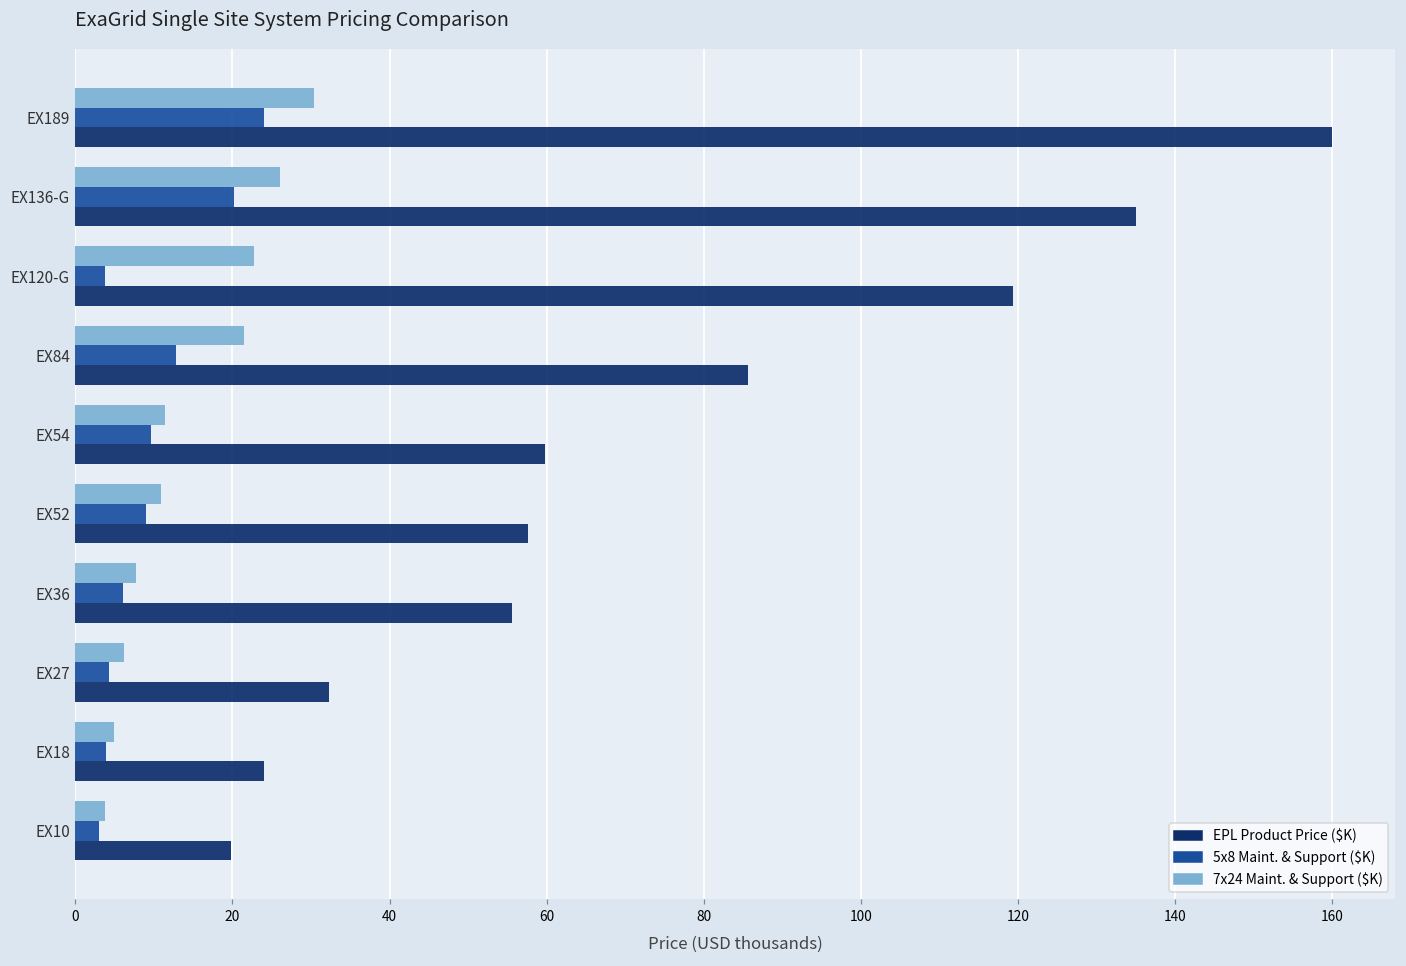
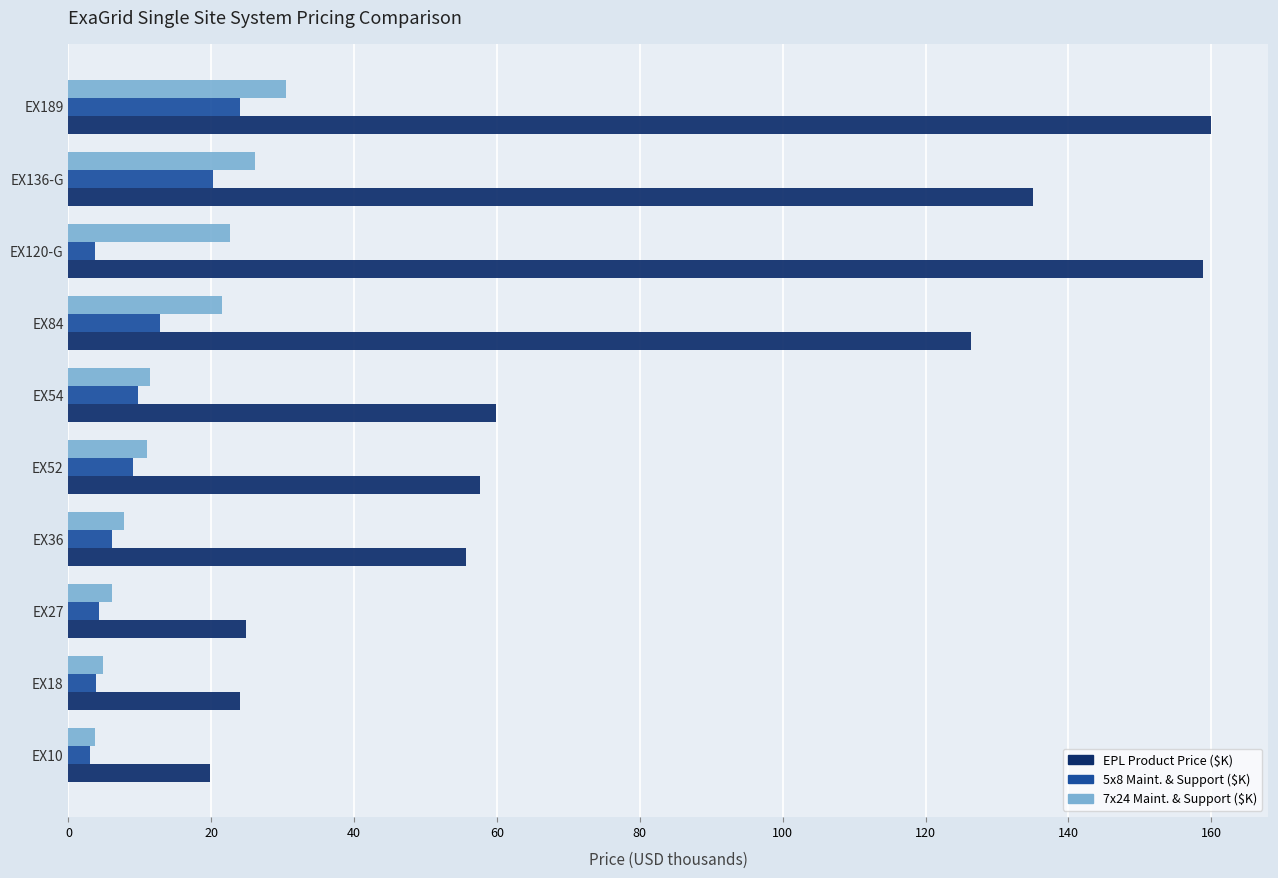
EPL Product Price ($K), EX120-G: 119 -> 159
EPL Product Price ($K), EX84: 86 -> 126
EPL Product Price ($K), EX27: 32 -> 25
